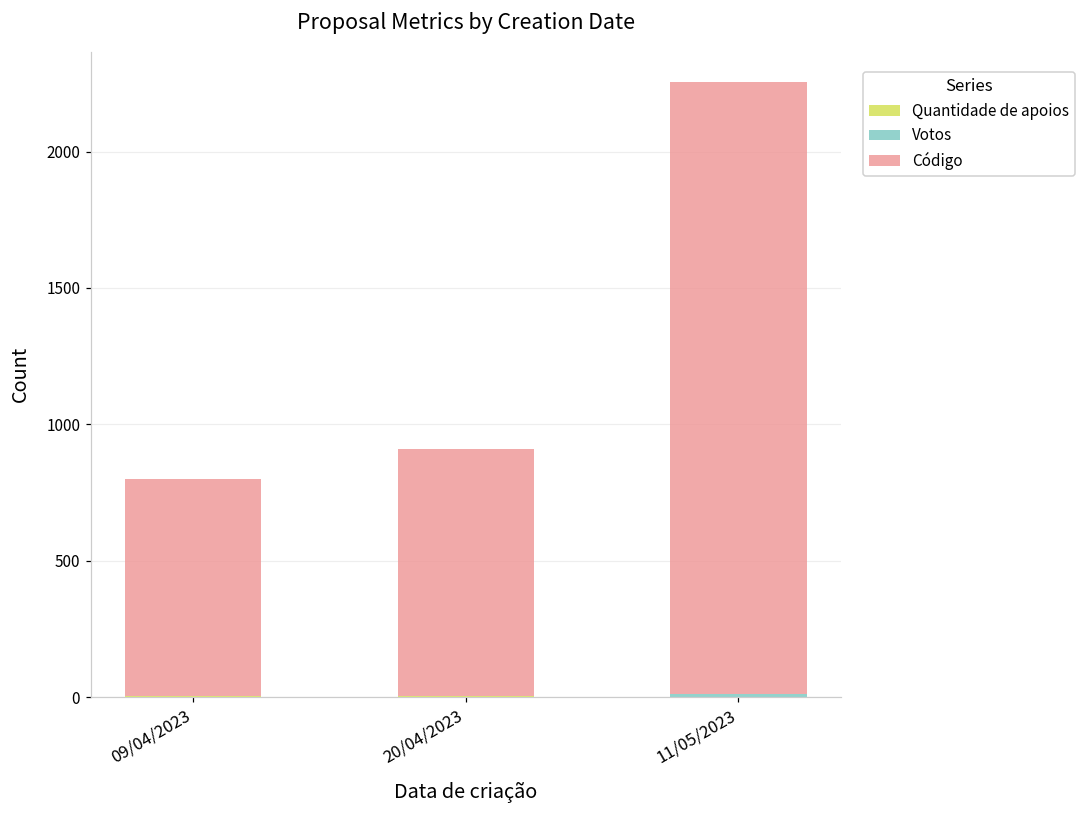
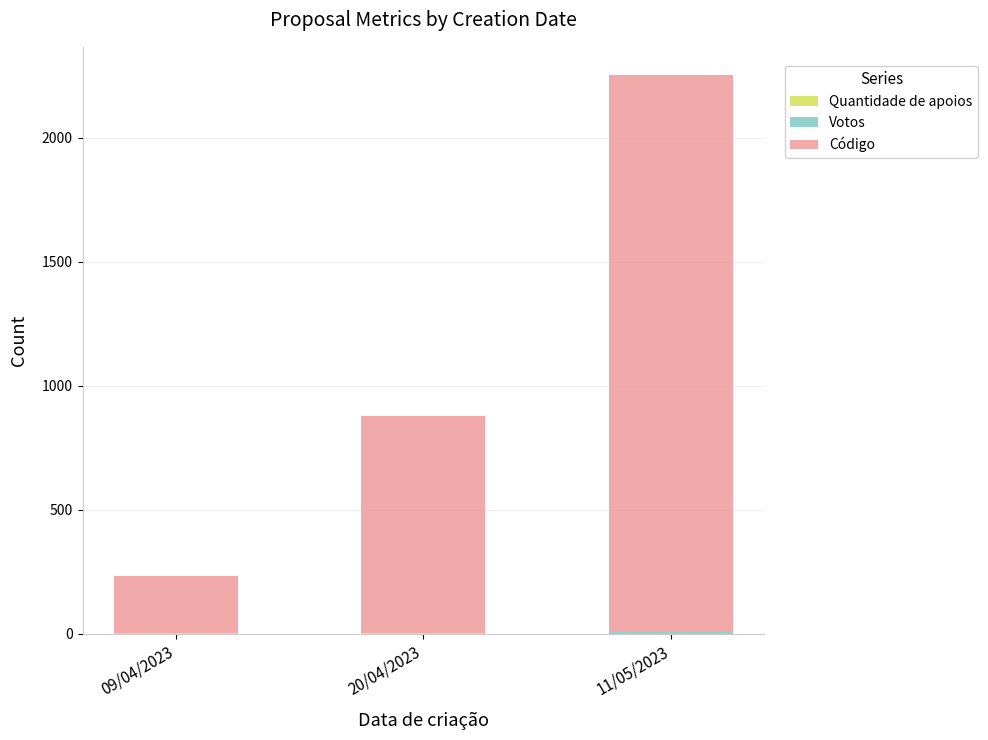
Código, 09/04/2023: 800 -> 230
Código, 20/04/2023: 910 -> 870
